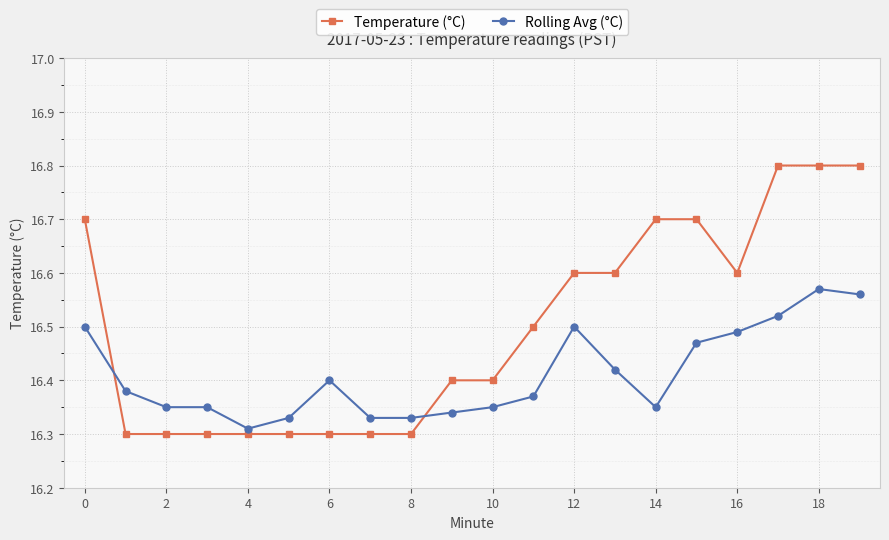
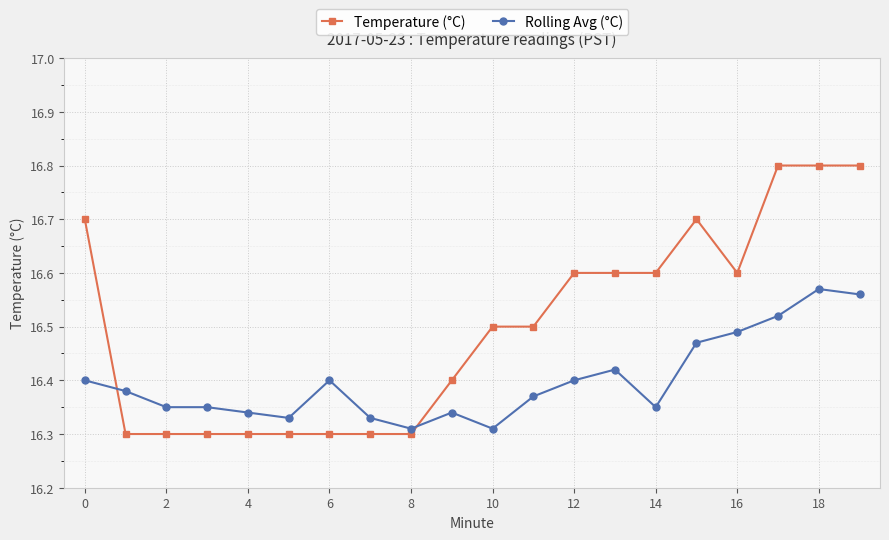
Rolling Avg (°C), 0: 16.5 -> 16.4
Rolling Avg (°C), 4: 16.31 -> 16.34
Rolling Avg (°C), 8: 16.33 -> 16.31
Temperature (°C), 10: 16.4 -> 16.5
Rolling Avg (°C), 10: 16.35 -> 16.31
Rolling Avg (°C), 12: 16.5 -> 16.4
Temperature (°C), 14: 16.7 -> 16.6
